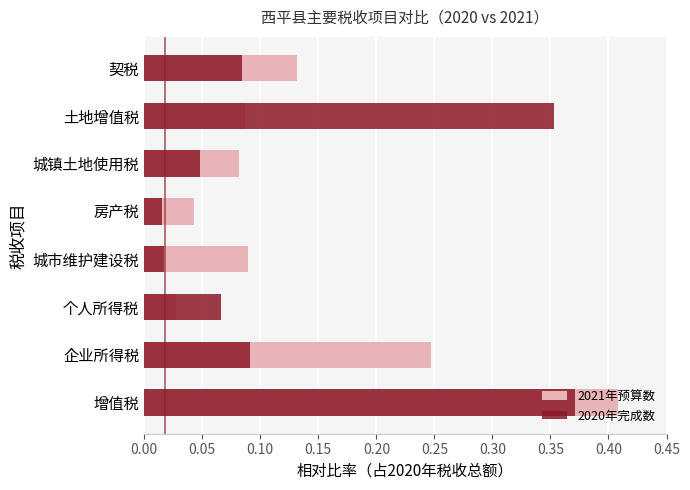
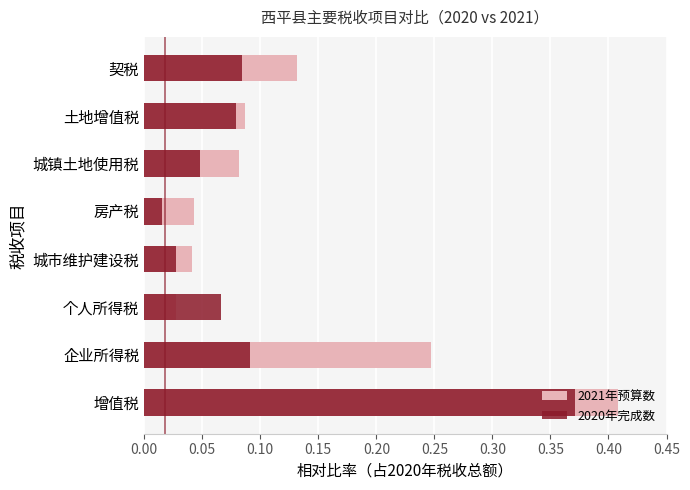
2020年完成数, 土地增值税: 0.353 -> 0.079
2021年预算数, 城市维护建设税: 0.090 -> 0.041
2020年完成数, 城市维护建设税: 0.017 -> 0.028
